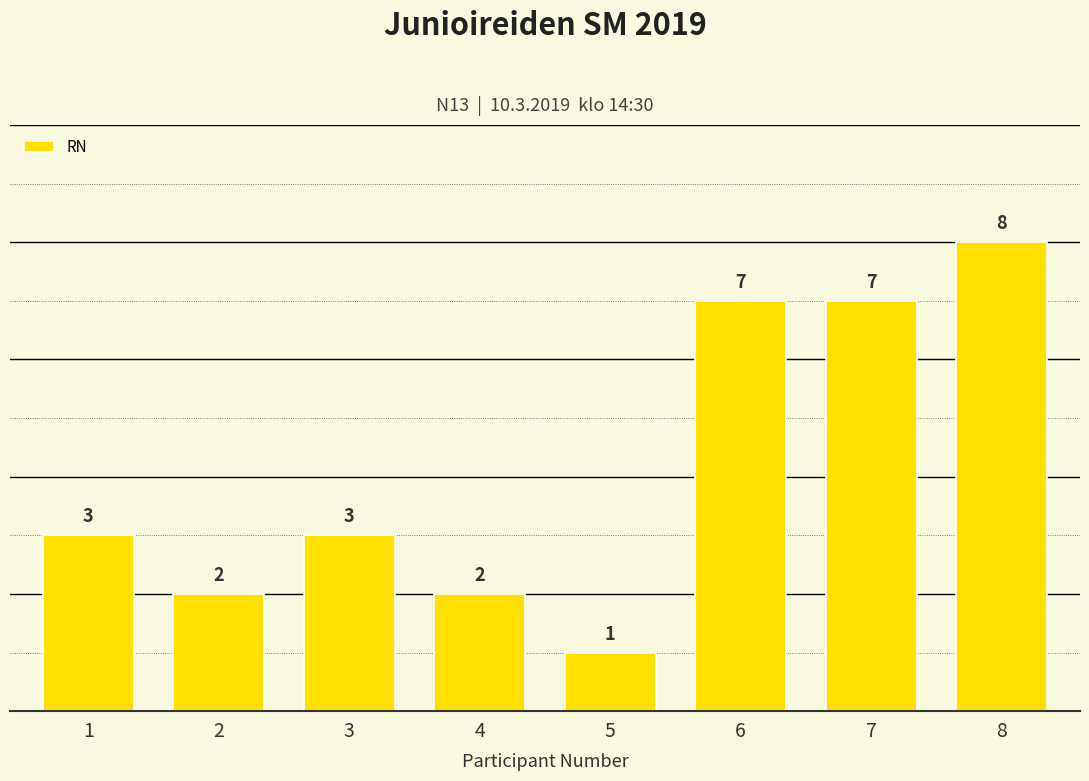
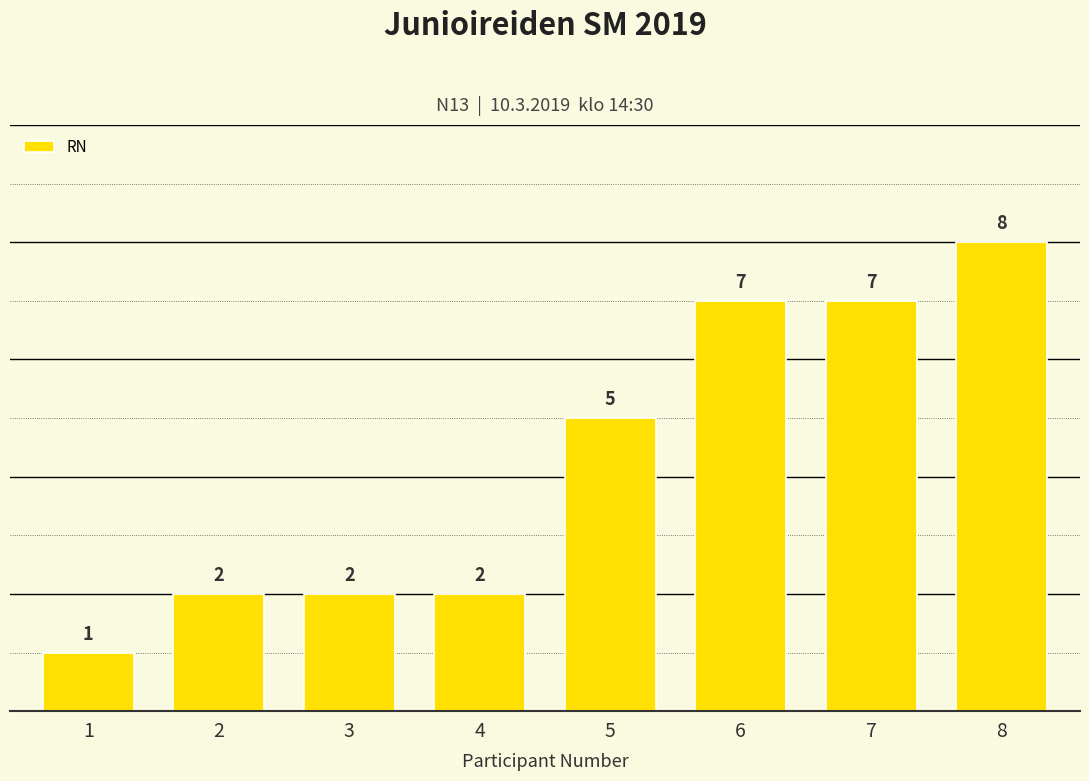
1: 3 -> 1
3: 3 -> 2
5: 1 -> 5
